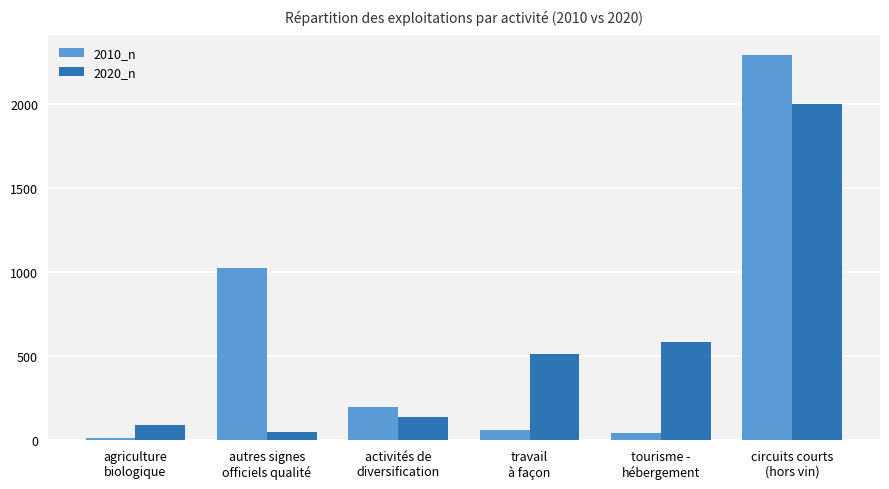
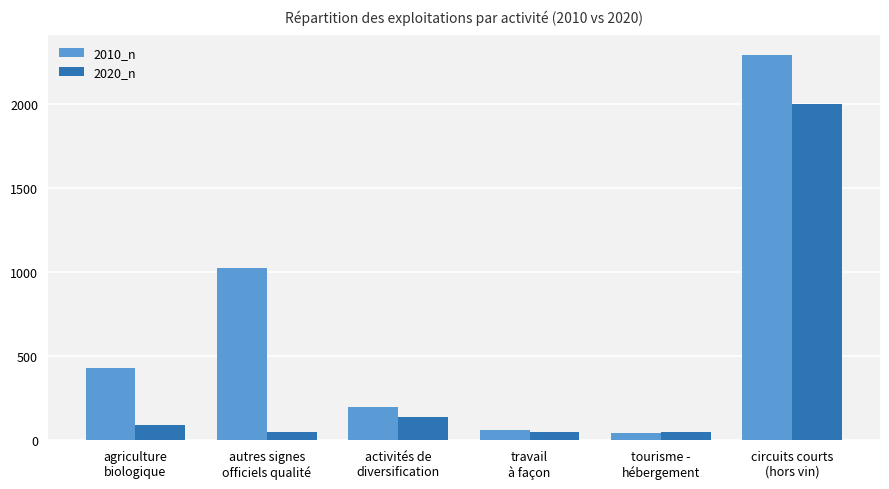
2010_n, agriculture biologique: 20 -> 430
2020_n, travail à façon: 510 -> 50
2020_n, tourisme - hébergement: 580 -> 50
